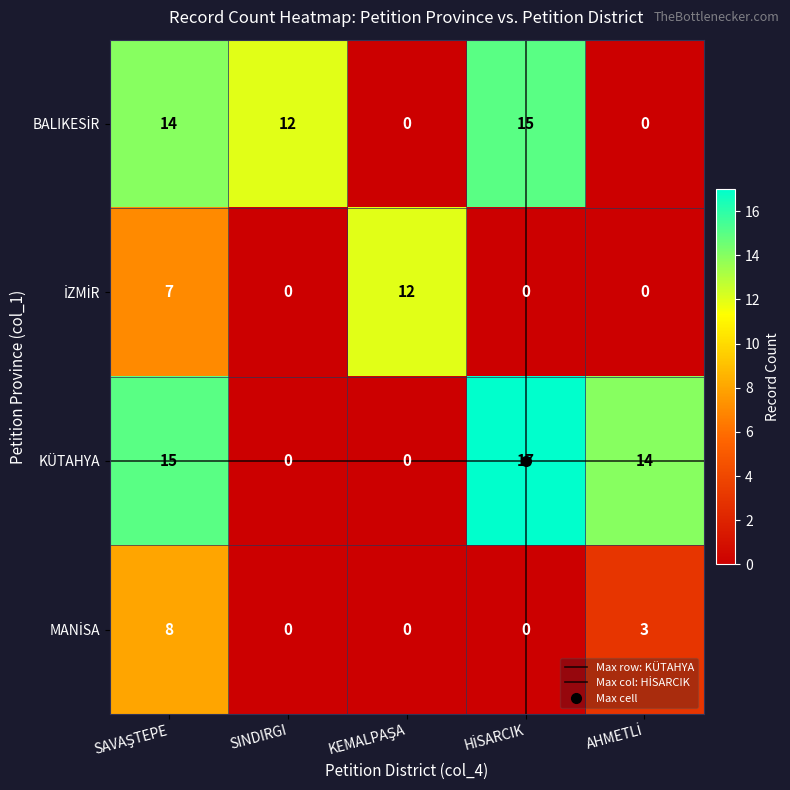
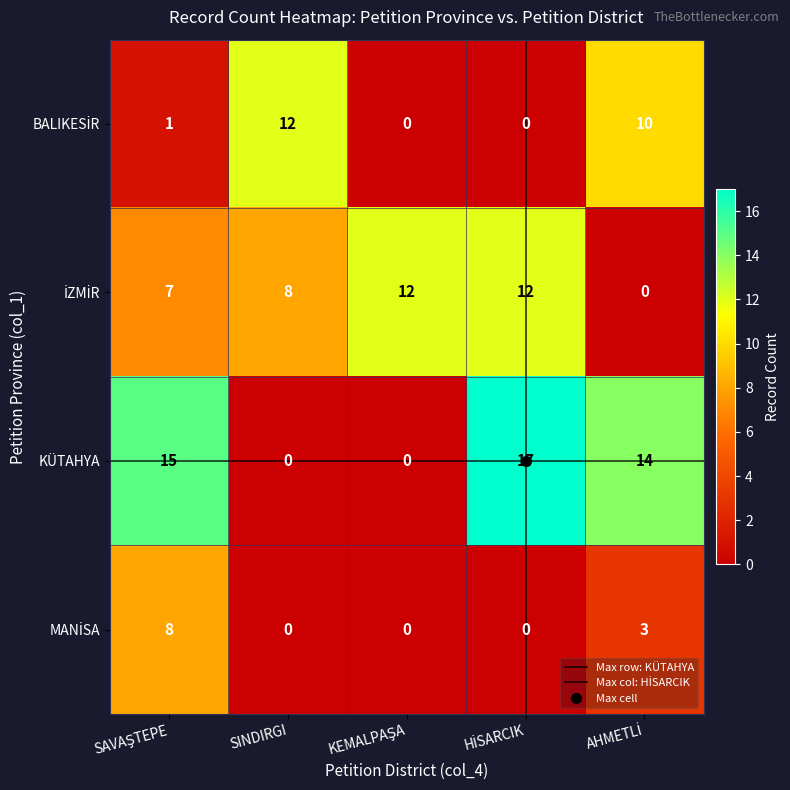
BALIKESİR, SAVAŞTEPE: 14 -> 1
BALIKESİR, HİSARCIK: 15 -> 0
BALIKESİR, AHMETLİ: 0 -> 10
İZMİR, SINDIRGI: 0 -> 8
İZMİR, HİSARCIK: 0 -> 12
